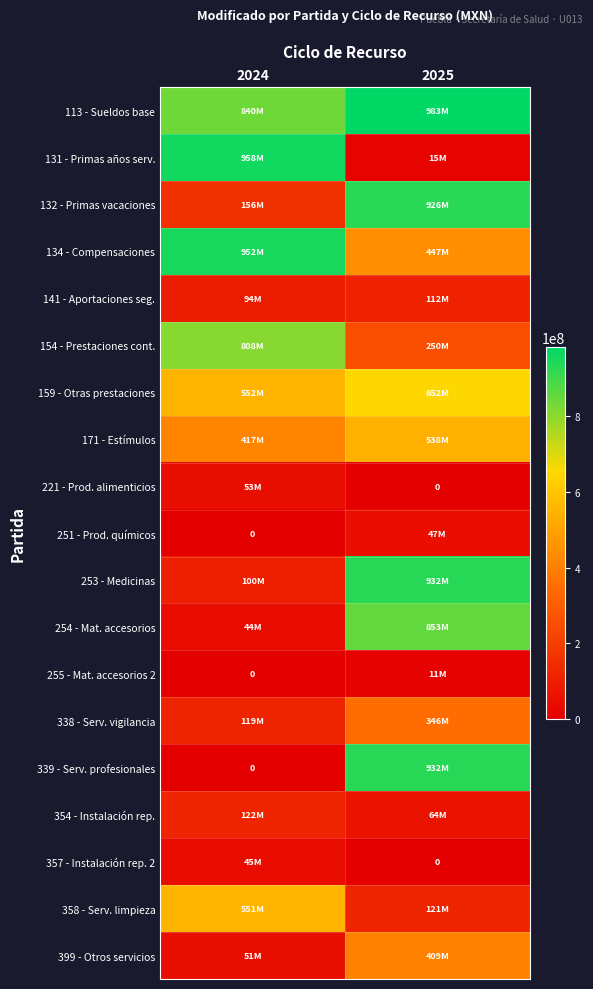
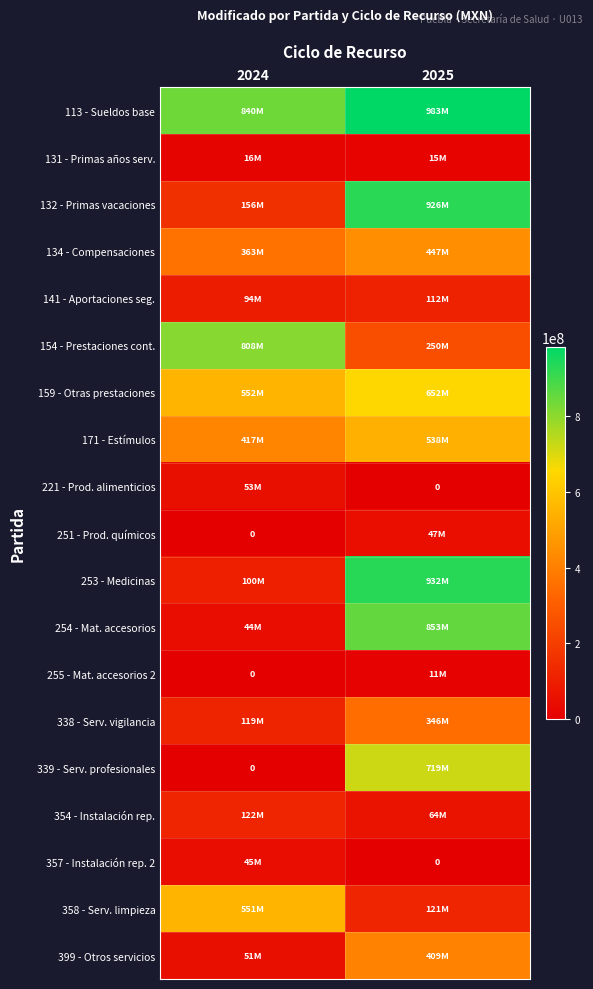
131 - Primas años serv., 2024: 958M -> 16M
134 - Compensaciones, 2024: 952M -> 363M
339 - Serv. profesionales, 2025: 932M -> 719M
